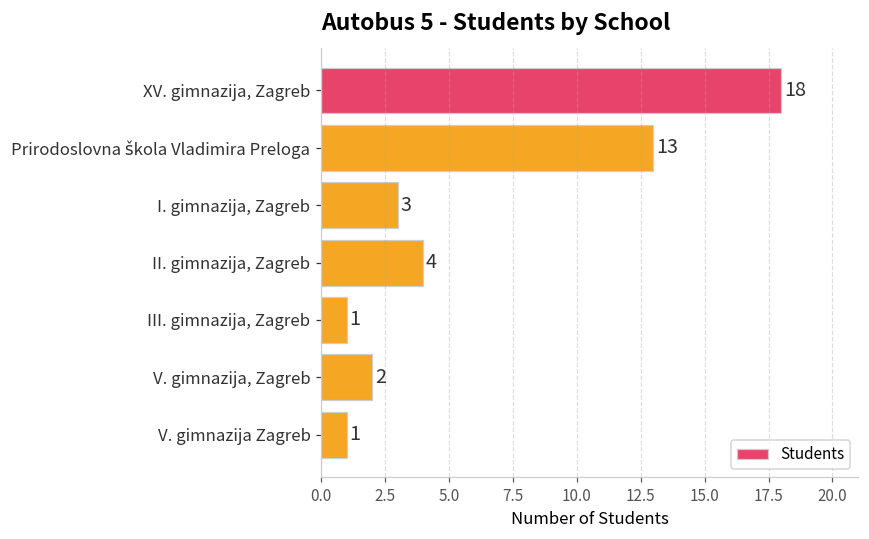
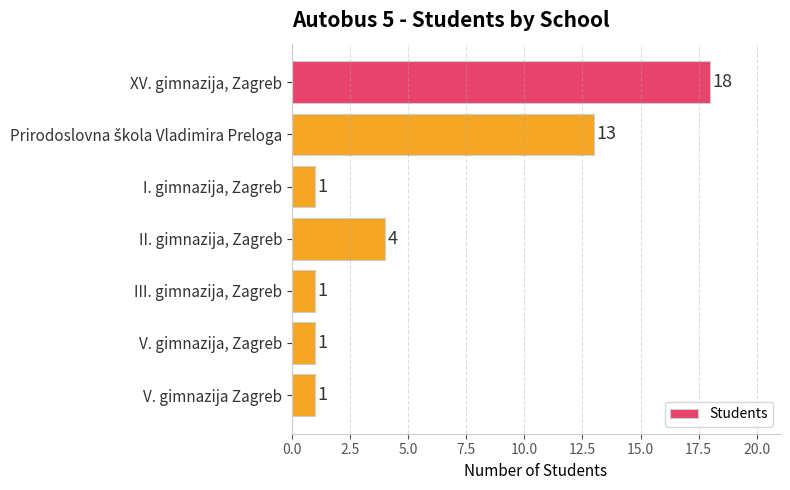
I. gimnazija, Zagreb: 3 -> 1
V. gimnazija, Zagreb: 2 -> 1
